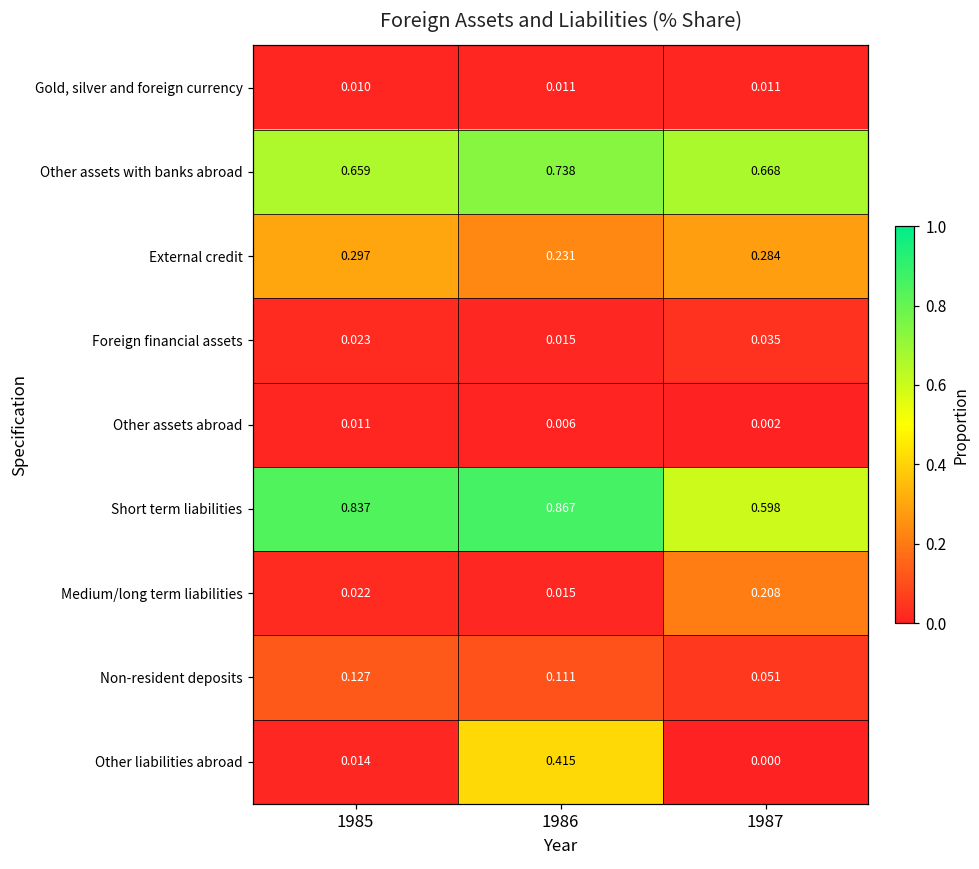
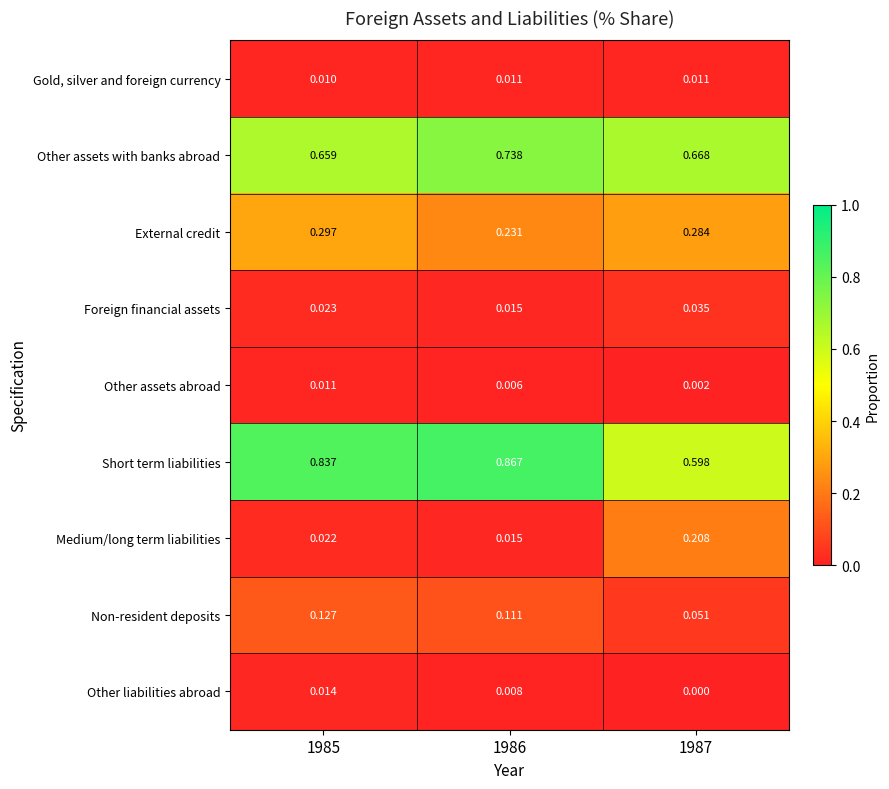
Other liabilities abroad, 1986: 0.415 -> 0.008
